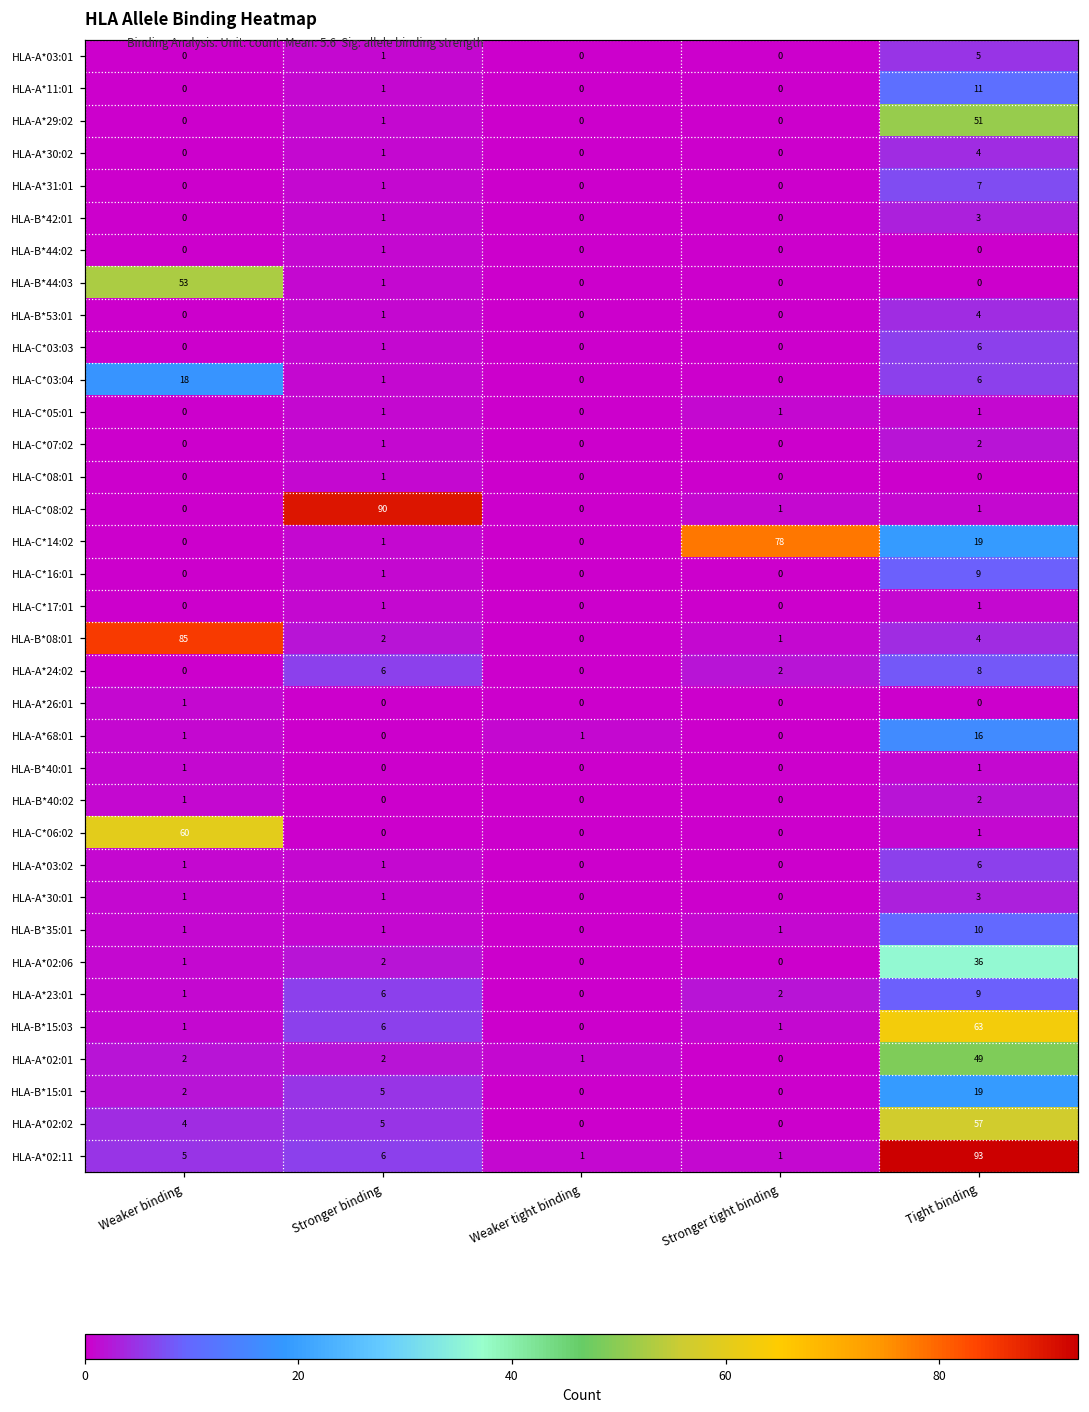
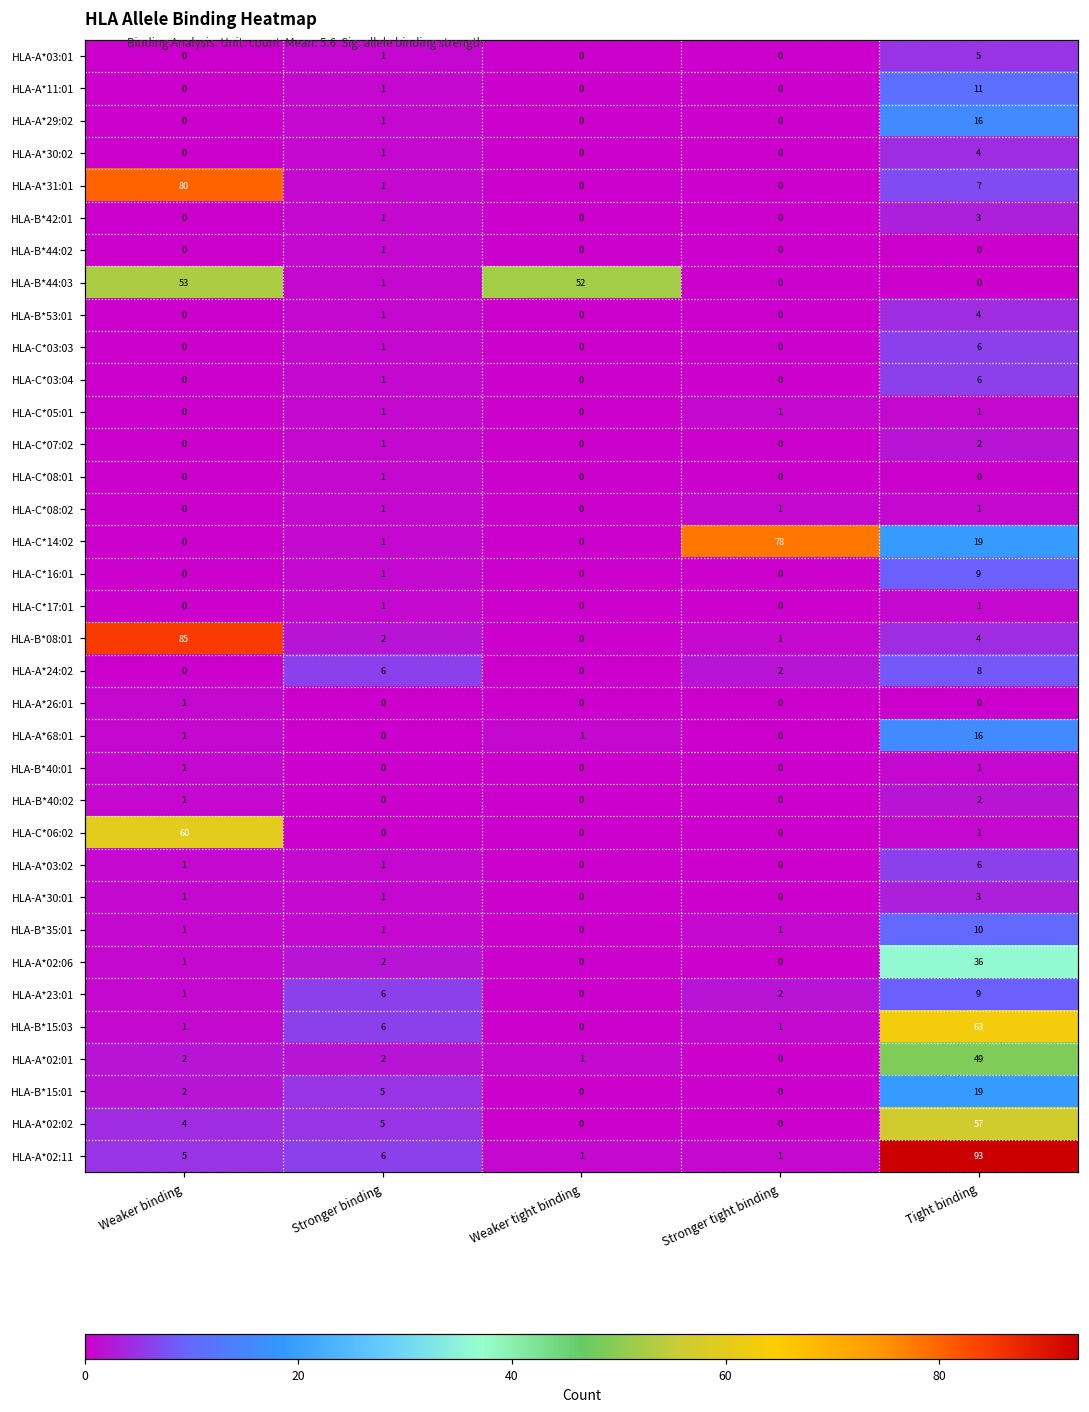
HLA-A*29:02, Tight binding: 51 -> 16
HLA-A*31:01, Weaker binding: 0 -> 80
HLA-B*44:03, Weaker tight binding: 0 -> 52
HLA-C*03:04, Weaker binding: 18 -> 0
HLA-C*08:02, Stronger binding: 90 -> 1
